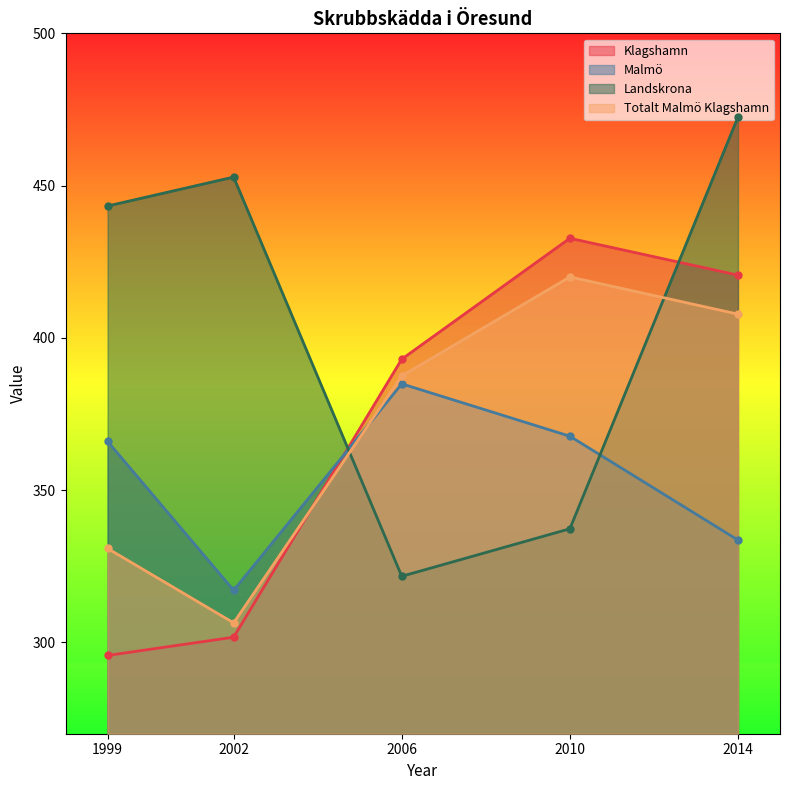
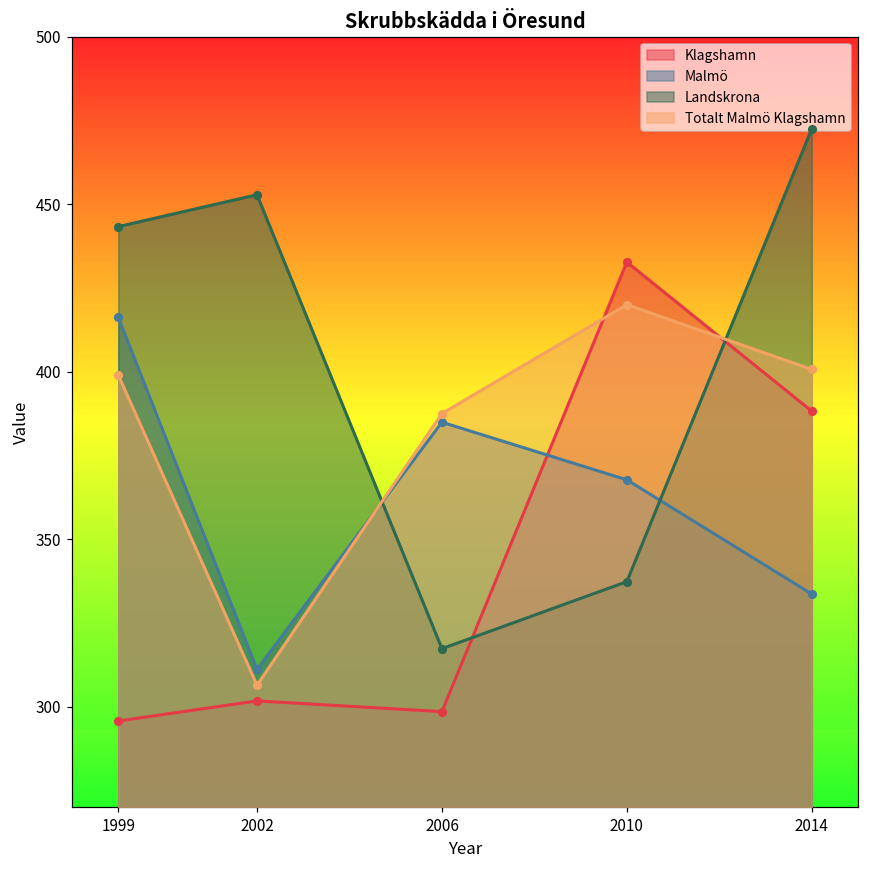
Malmö, 1999: 366 -> 416
Totalt Malmö Klagshamn, 1999: 331 -> 399
Malmö, 2002: 317 -> 311
Klagshamn, 2006: 393 -> 299
Landskrona, 2006: 322 -> 317
Klagshamn, 2014: 421 -> 388
Totalt Malmö Klagshamn, 2014: 408 -> 401
